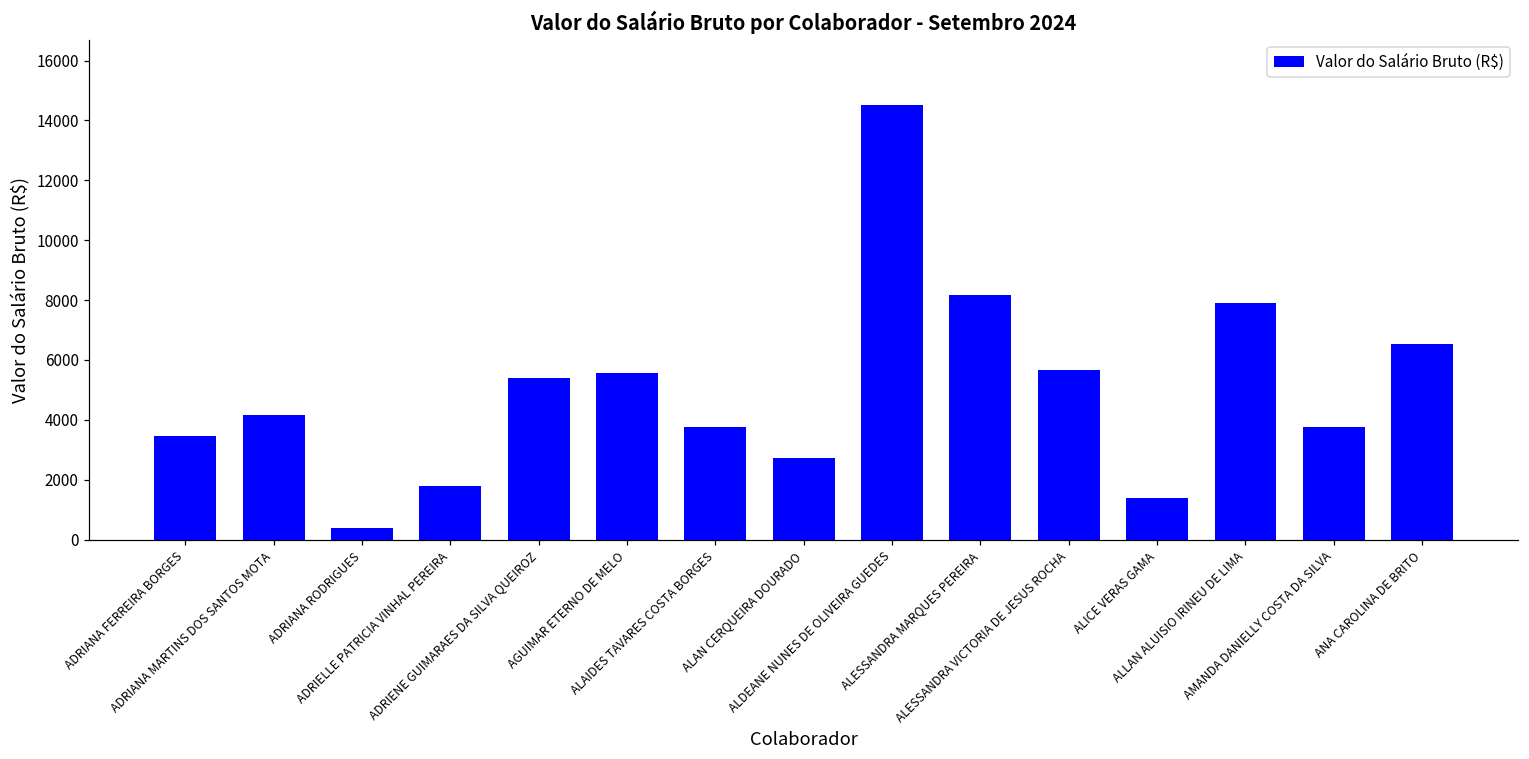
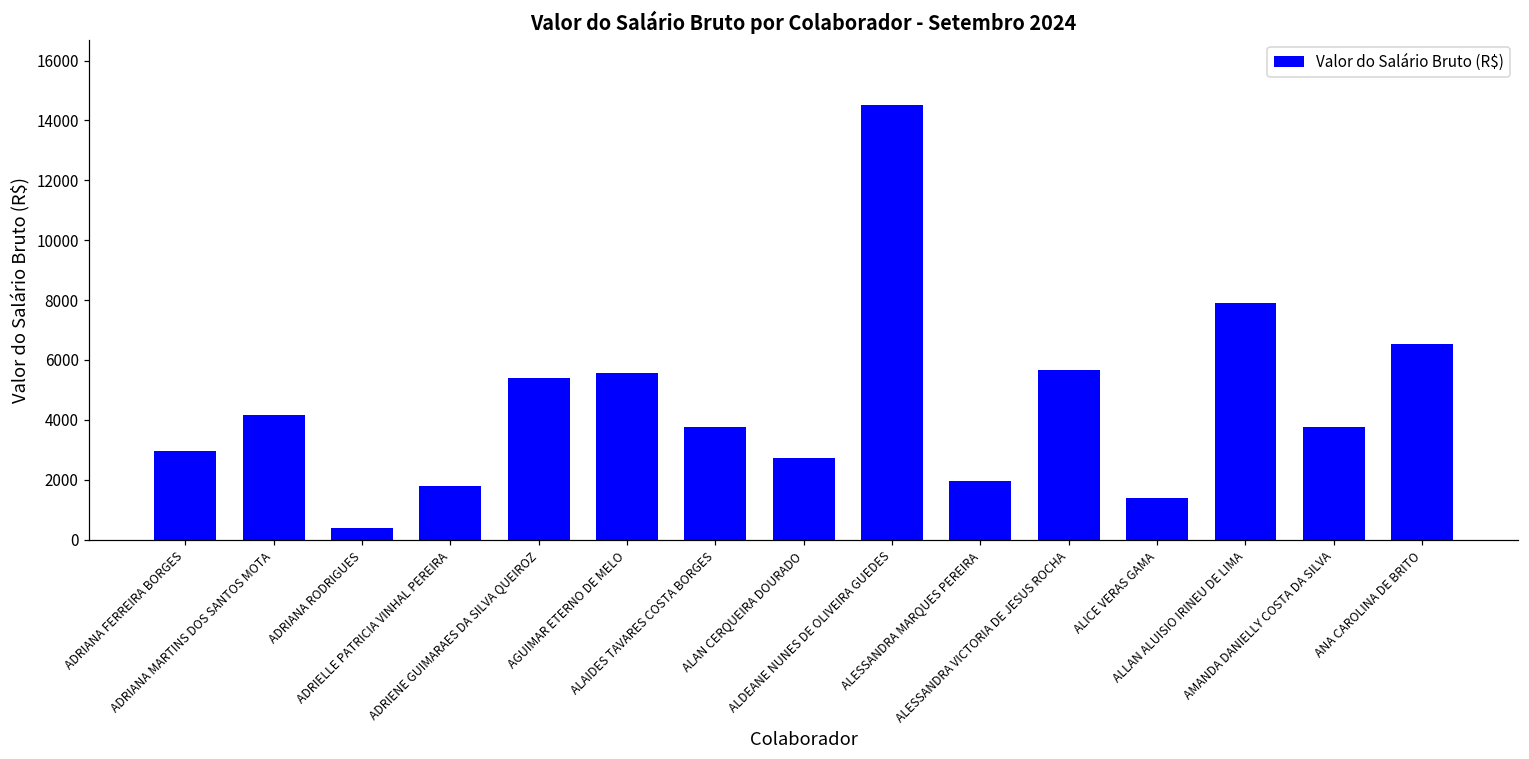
ADRIANA FERREIRA BORGES: 3500 -> 2900
ALESSANDRA MARQUES PEREIRA: 8200 -> 1900
